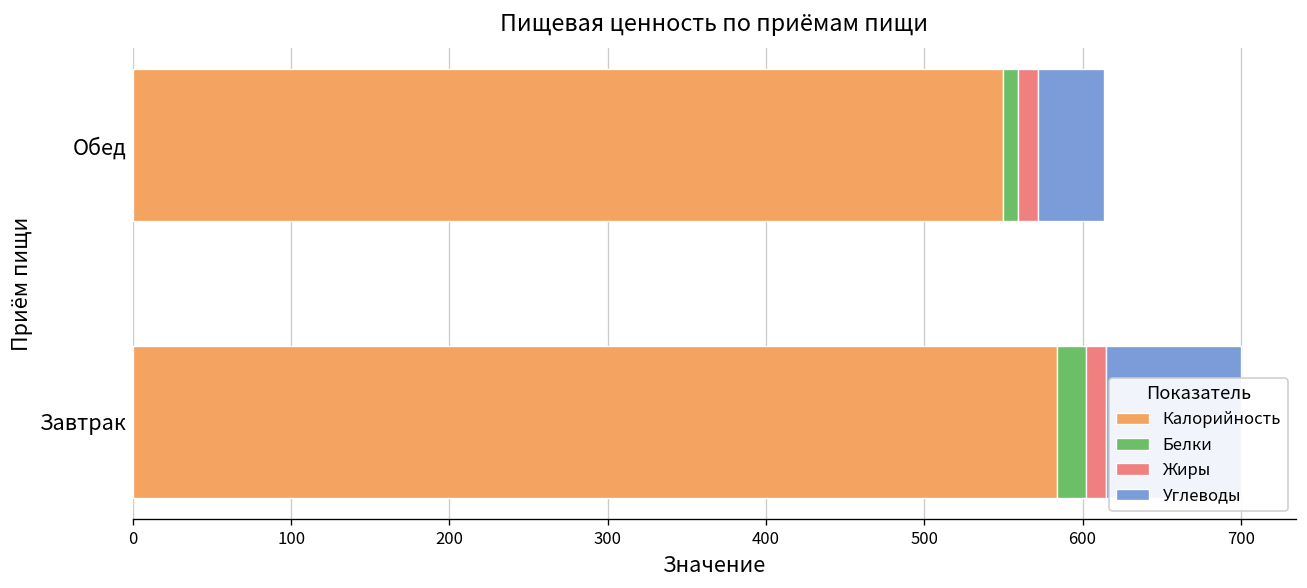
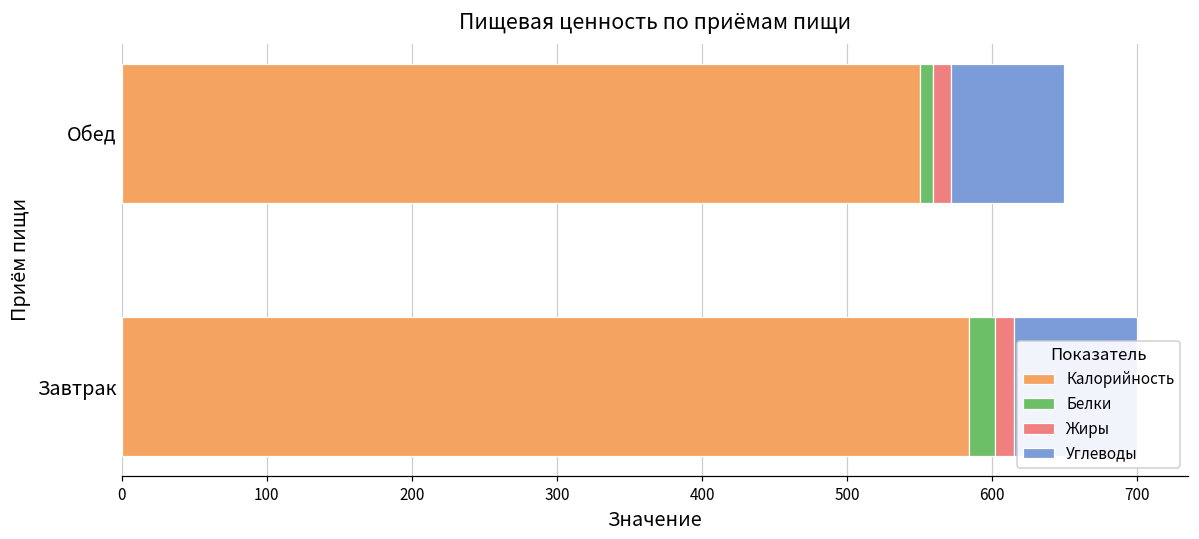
Углеводы, Обед: 42 -> 78
